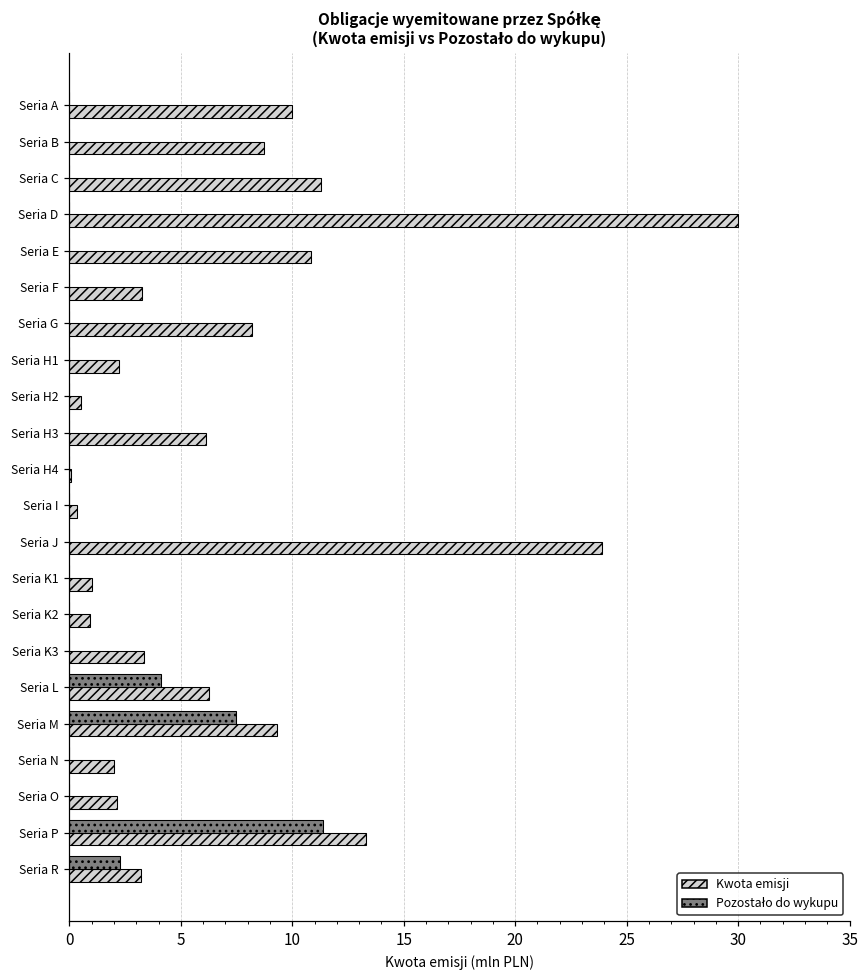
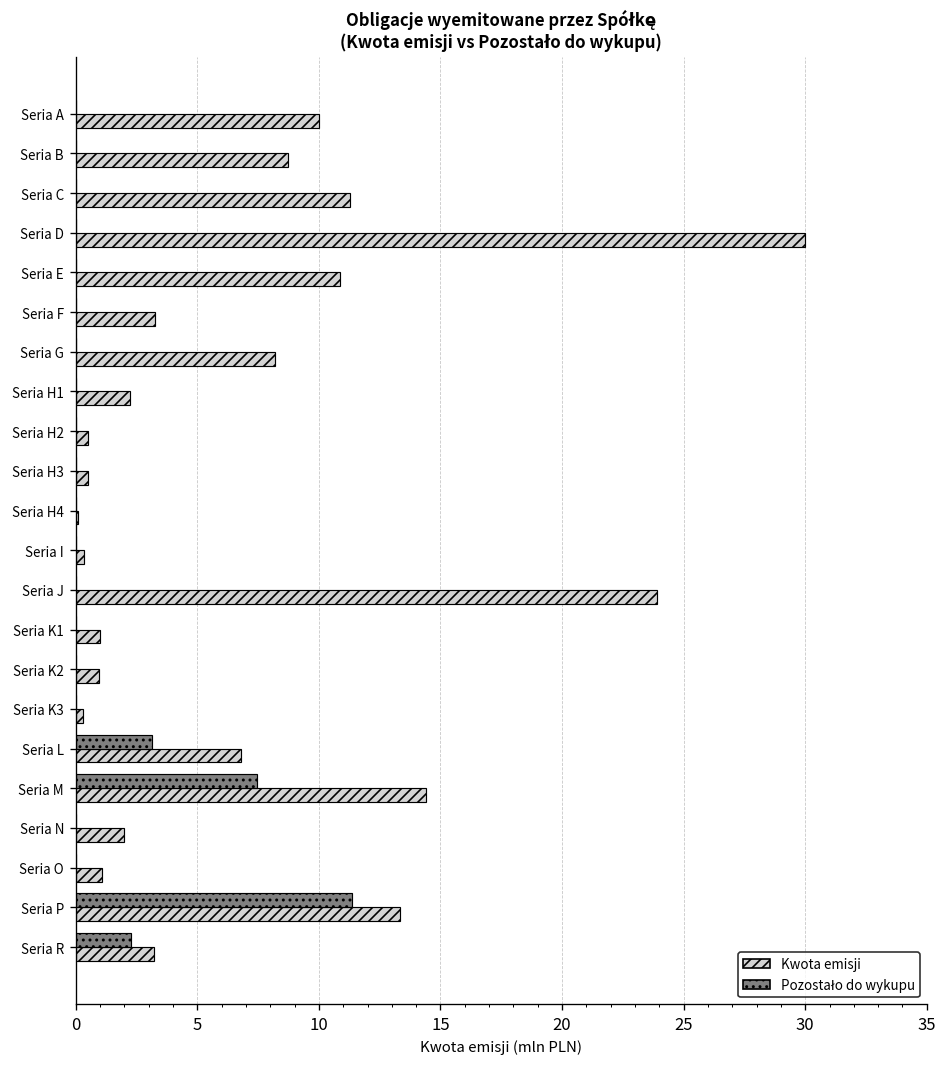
Kwota emisji, Seria H3: 6.1 -> 0.5
Kwota emisji, Seria K3: 3.3 -> 0.3
Pozostało do wykupu, Seria L: 4.1 -> 3.1
Kwota emisji, Seria L: 6.3 -> 6.8
Kwota emisji, Seria M: 9.3 -> 14.4
Kwota emisji, Seria O: 2.1 -> 1.1
